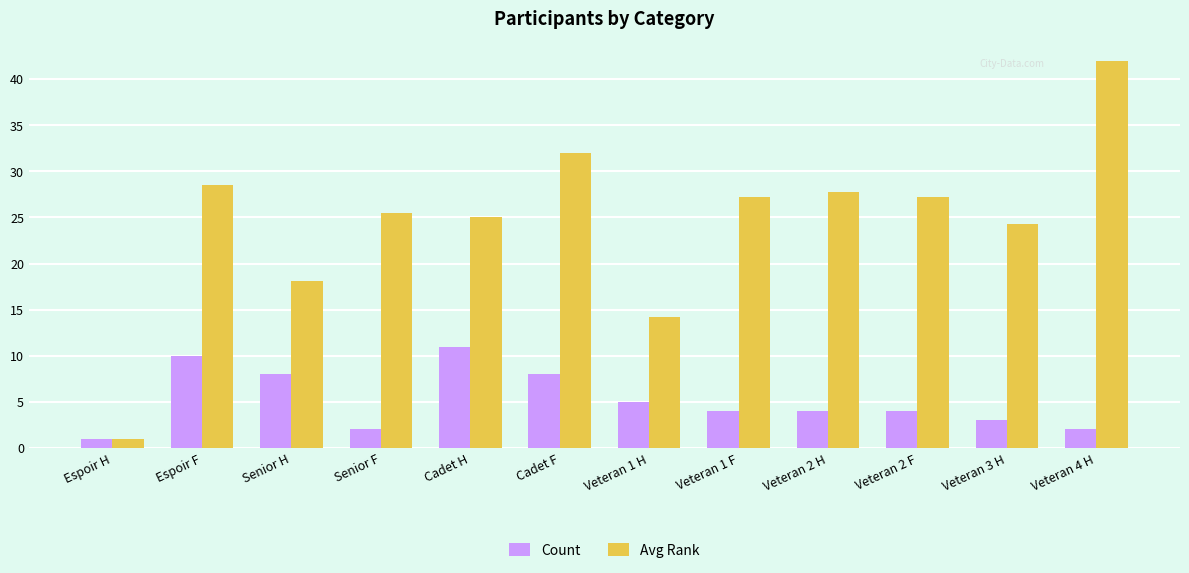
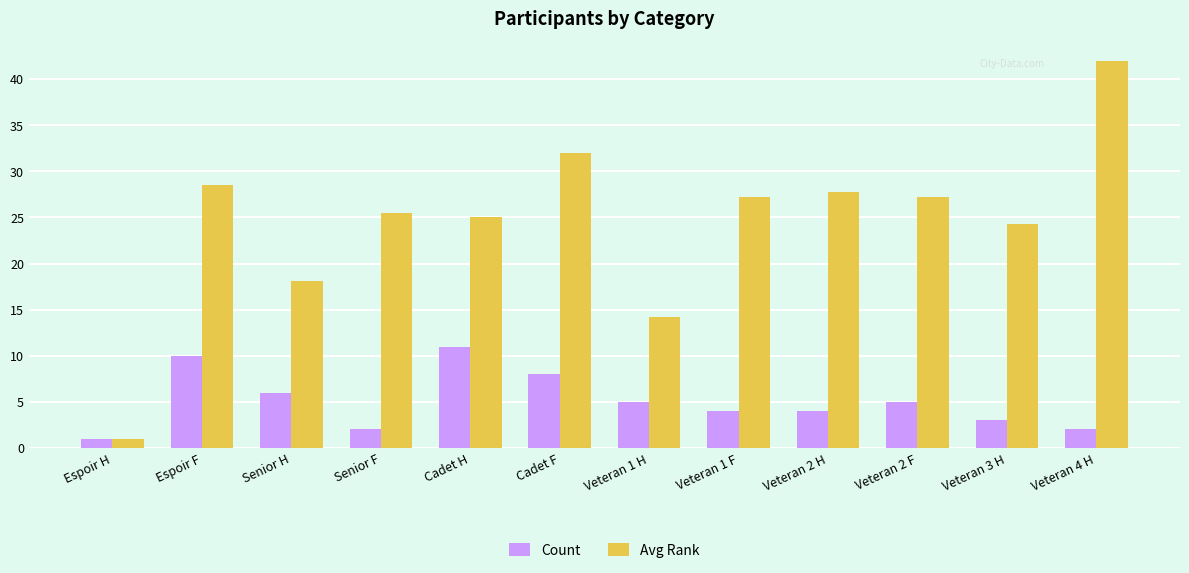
Count, Senior H: 8 -> 6
Count, Veteran 2 F: 4 -> 5
